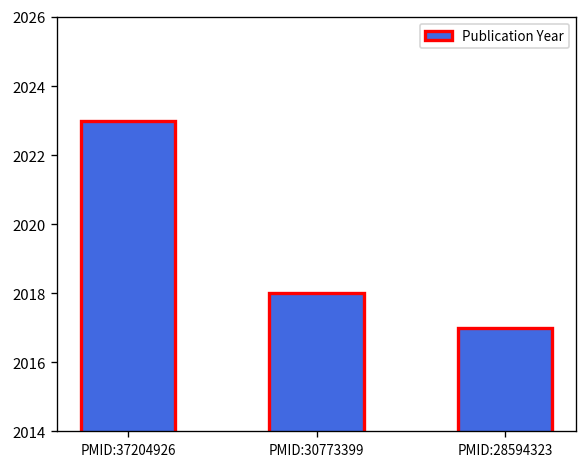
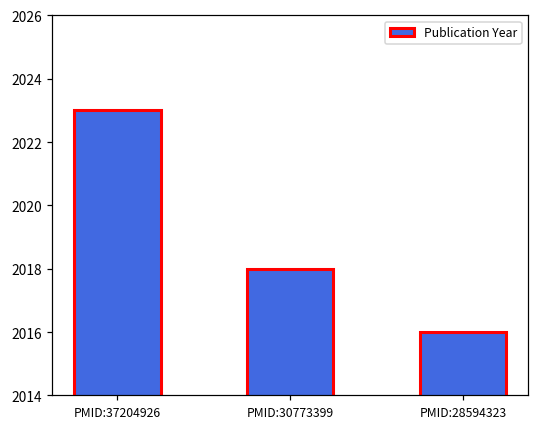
PMID:28594323: 2017 -> 2016
